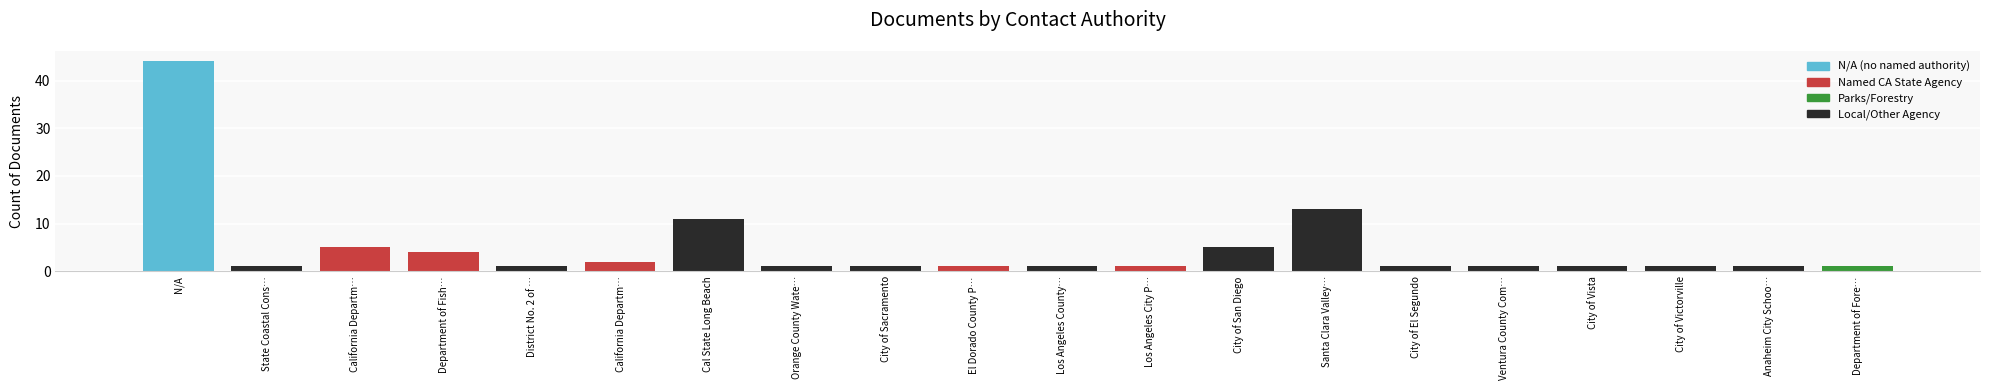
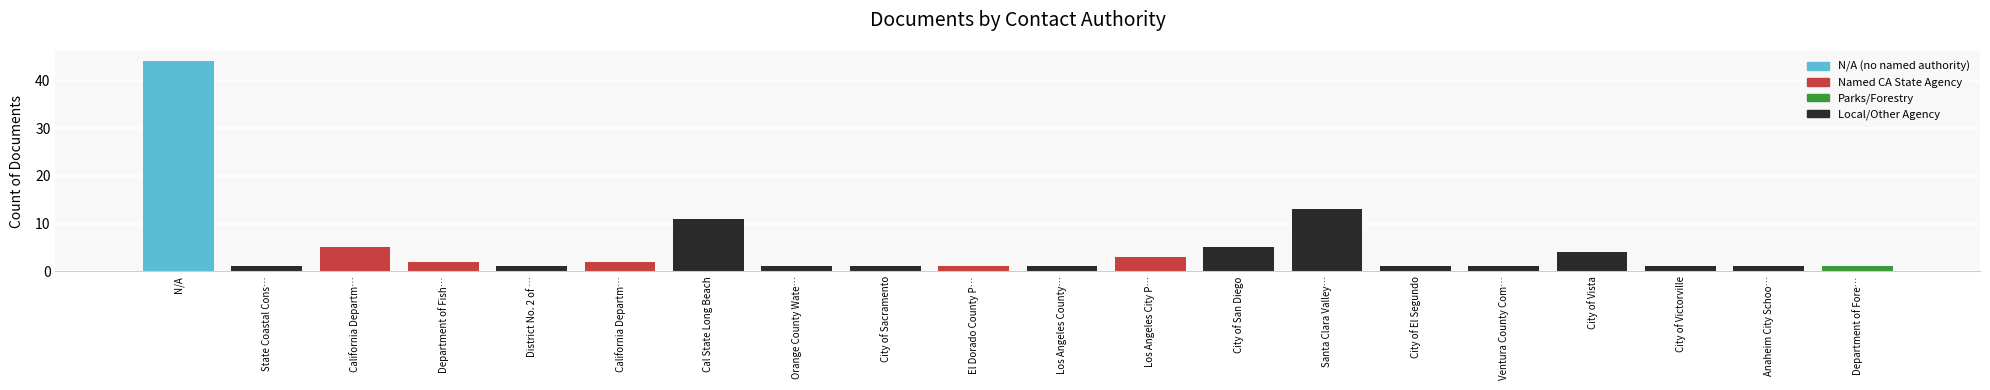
Department of Fish…: 4 -> 2
Los Angeles City P…: 1 -> 3
City of Vista: 1 -> 4
